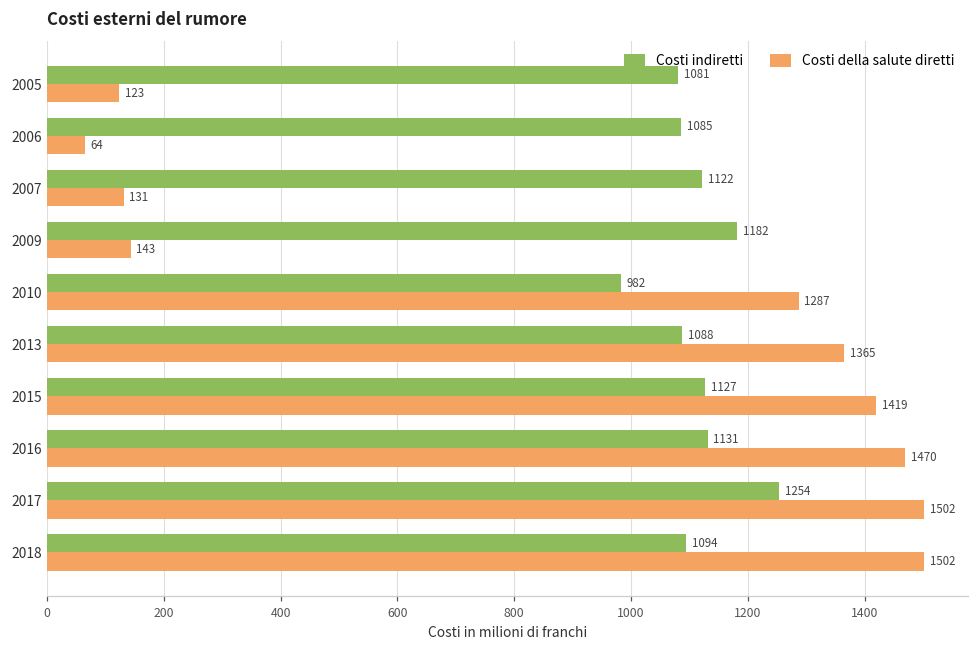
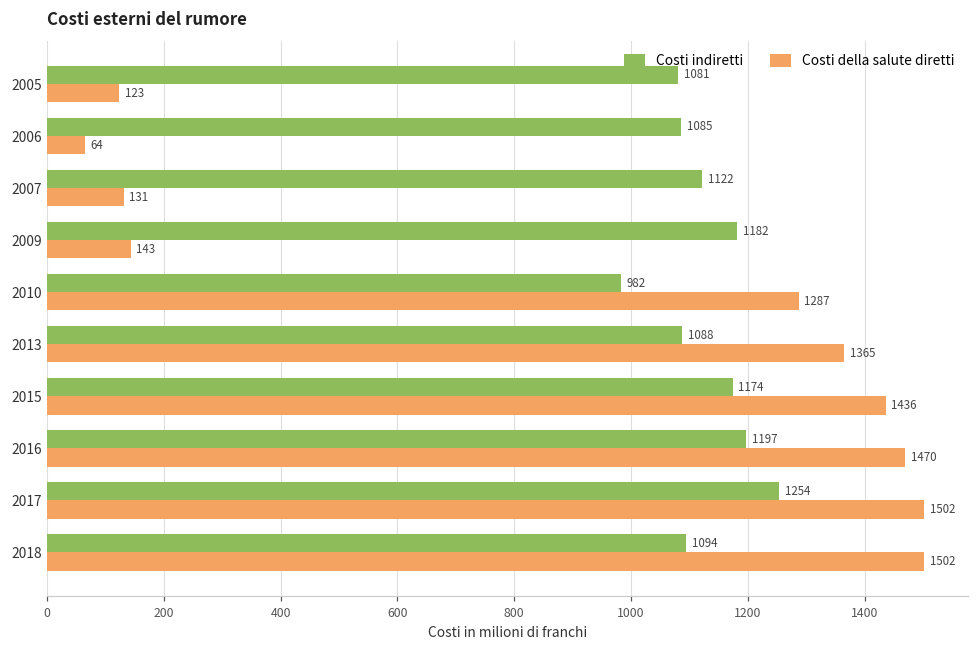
Costi indiretti, 2015: 1127 -> 1174
Costi della salute diretti, 2015: 1419 -> 1436
Costi indiretti, 2016: 1131 -> 1197
